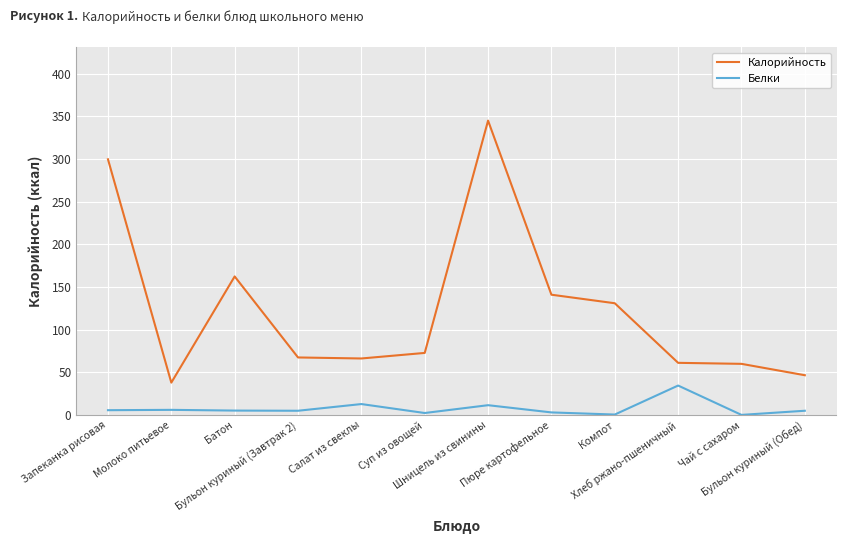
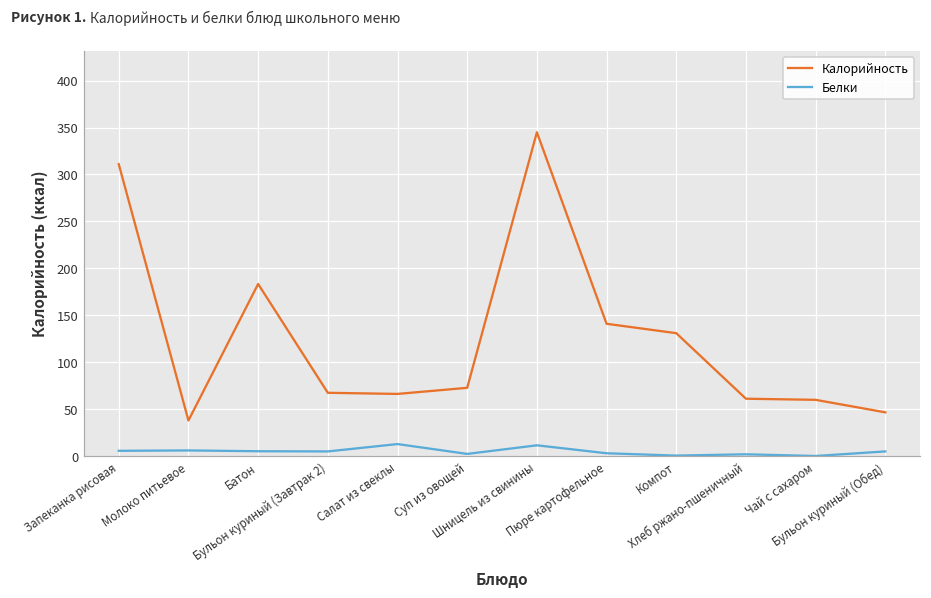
Калорийность, Запеканка рисовая: 300 -> 310
Калорийность, Батон: 160 -> 180
Белки, Хлеб ржано-пшеничный: 30 -> 0
